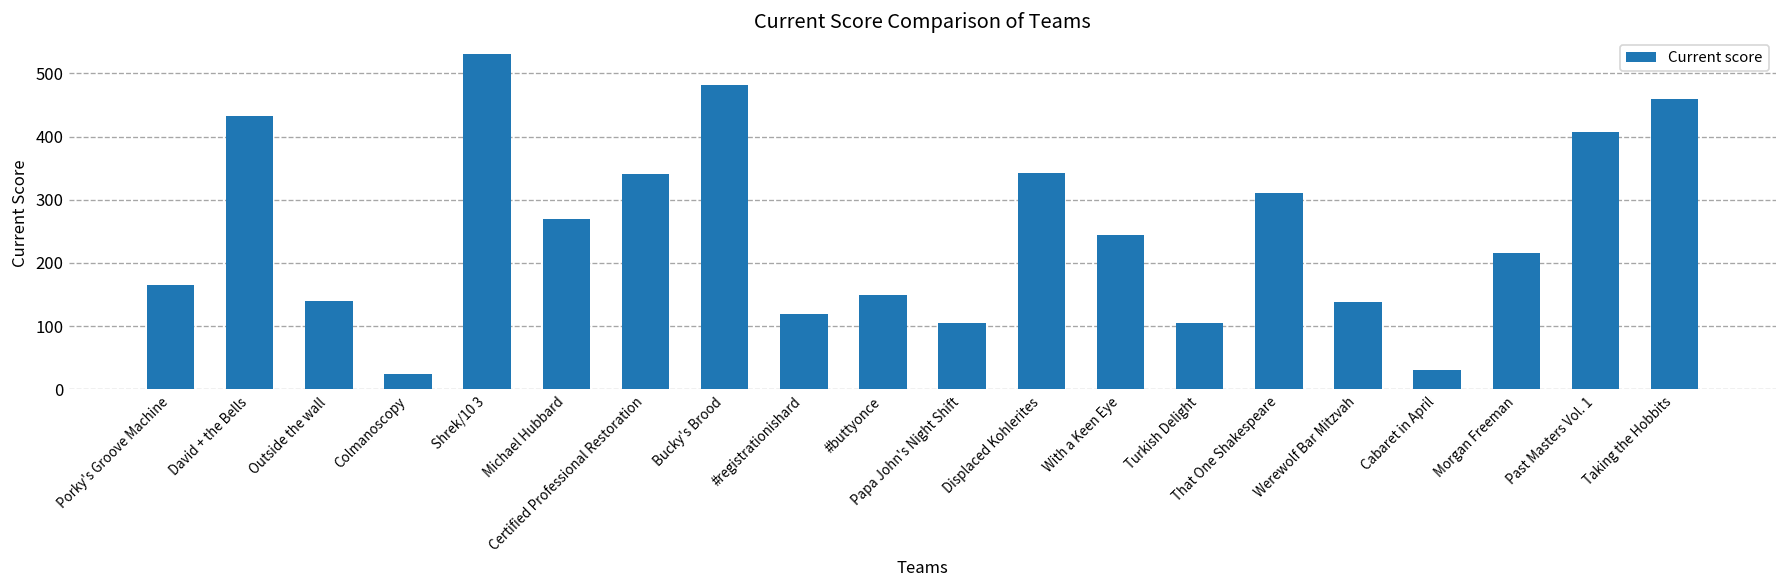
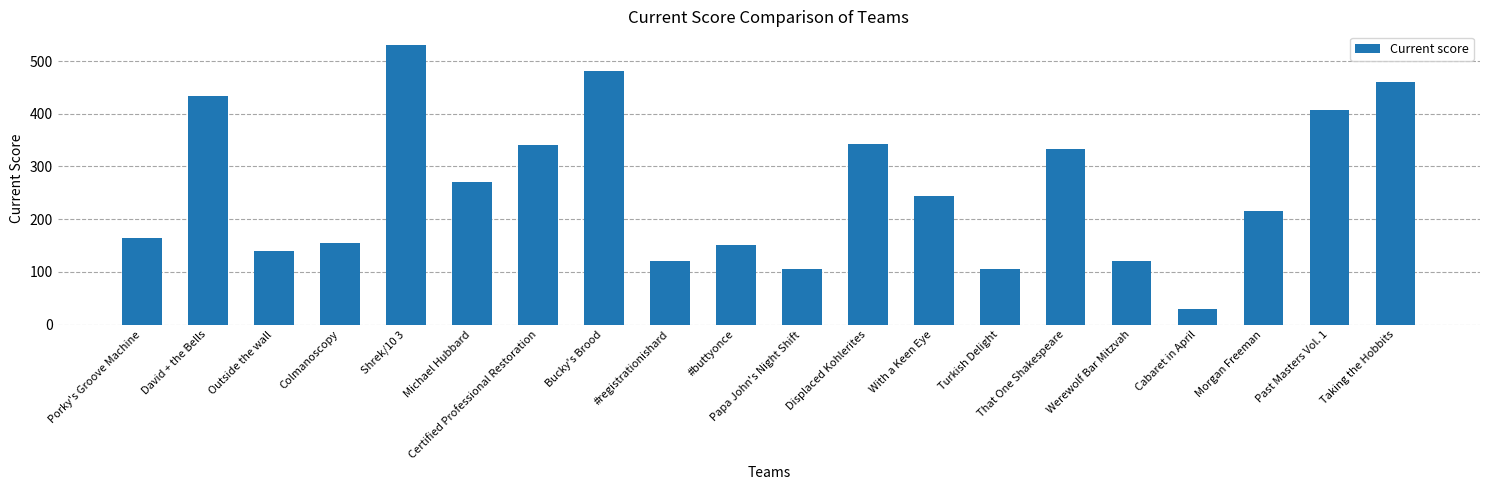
Colmanoscopy: 20 -> 160
That One Shakespeare: 310 -> 330
Werewolf Bar Mitzvah: 140 -> 120
